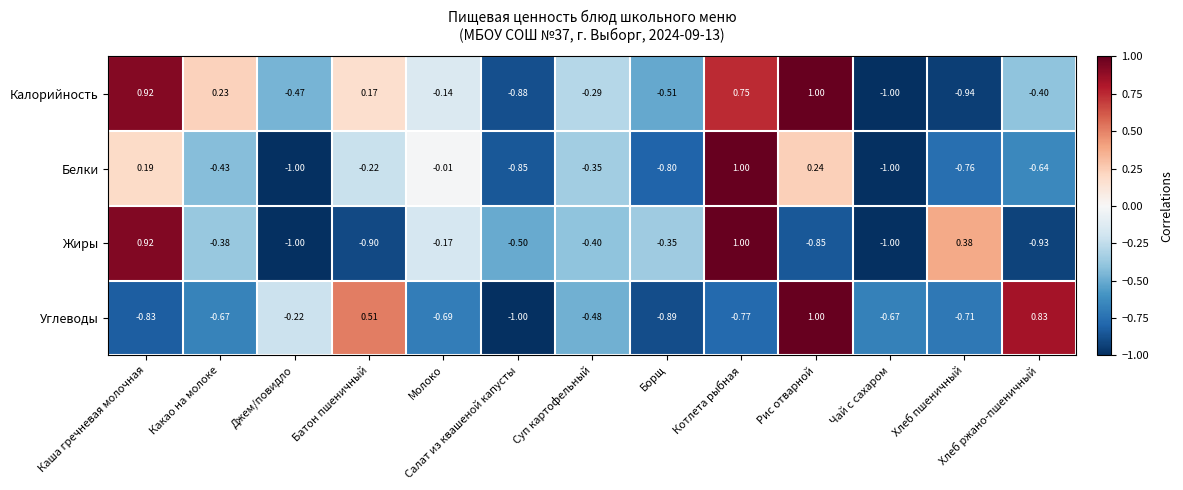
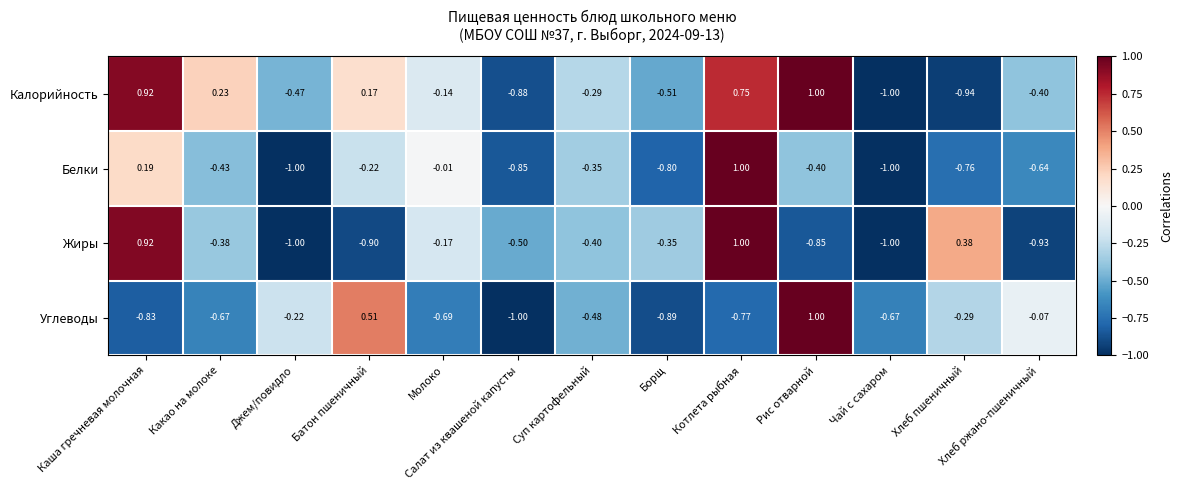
Белки, Рис отварной: 0.24 -> -0.40
Углеводы, Хлеб пшеничный: -0.71 -> -0.29
Углеводы, Хлеб ржано-пшеничный: 0.83 -> -0.07
